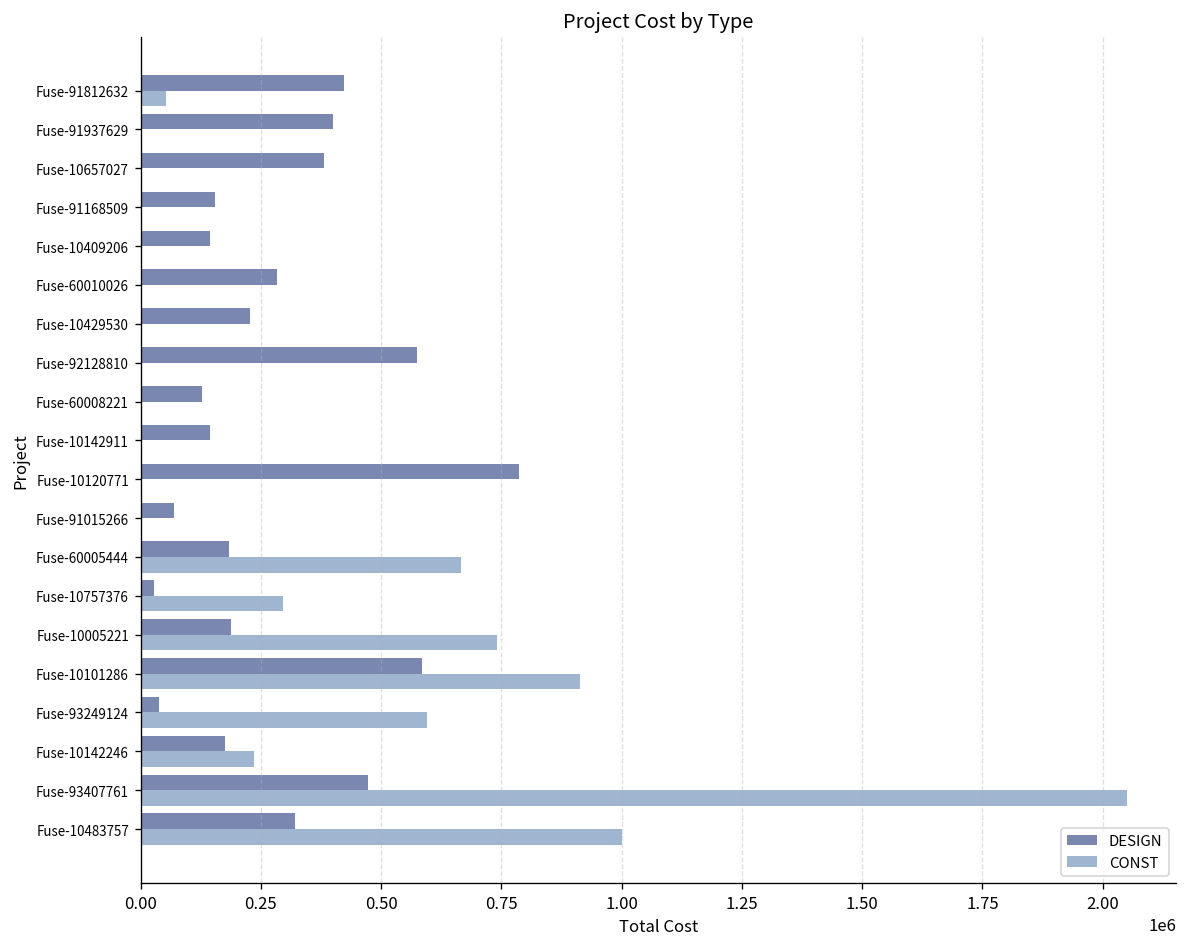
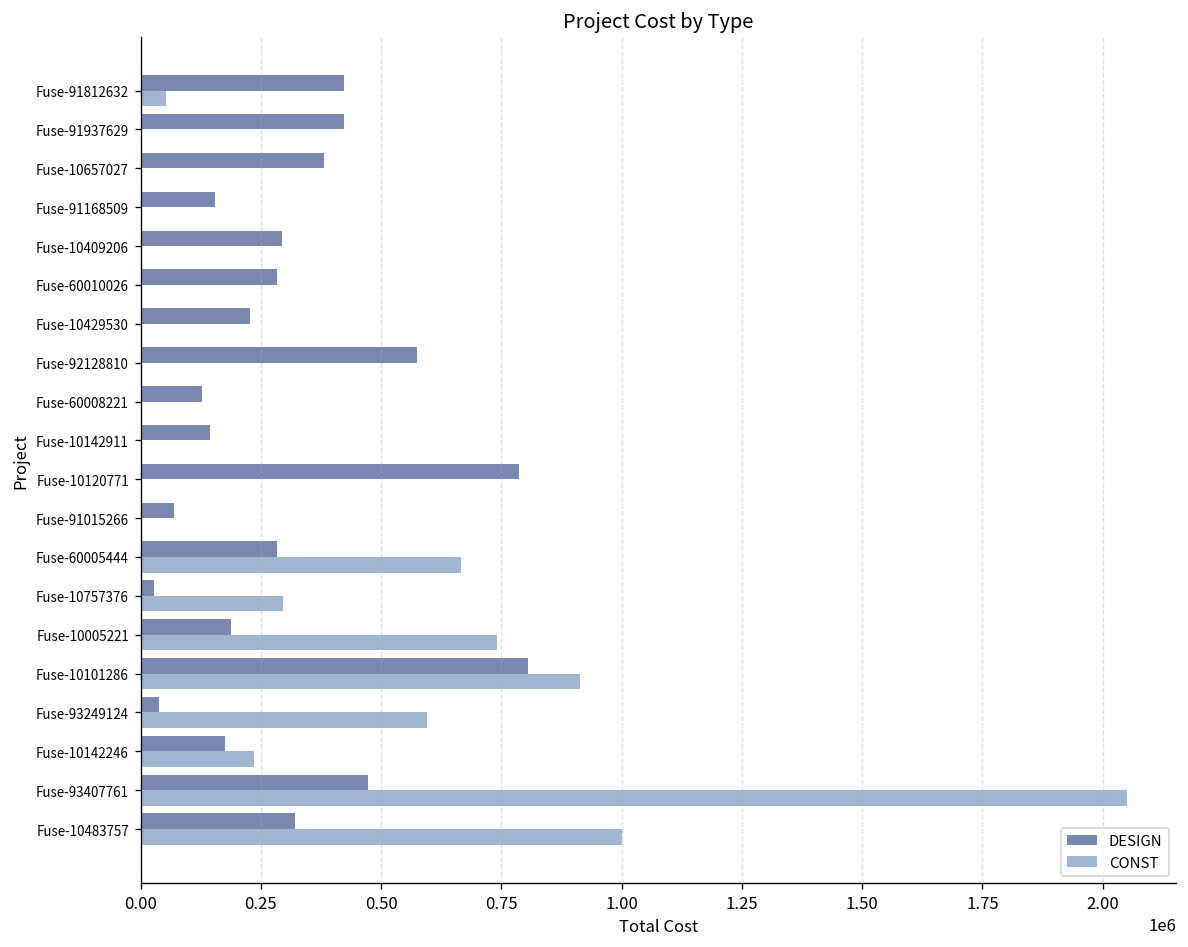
DESIGN, Fuse-91937629: 400000 -> 420000
DESIGN, Fuse-10409206: 140000 -> 290000
DESIGN, Fuse-60005444: 180000 -> 280000
DESIGN, Fuse-10101286: 580000 -> 800000
